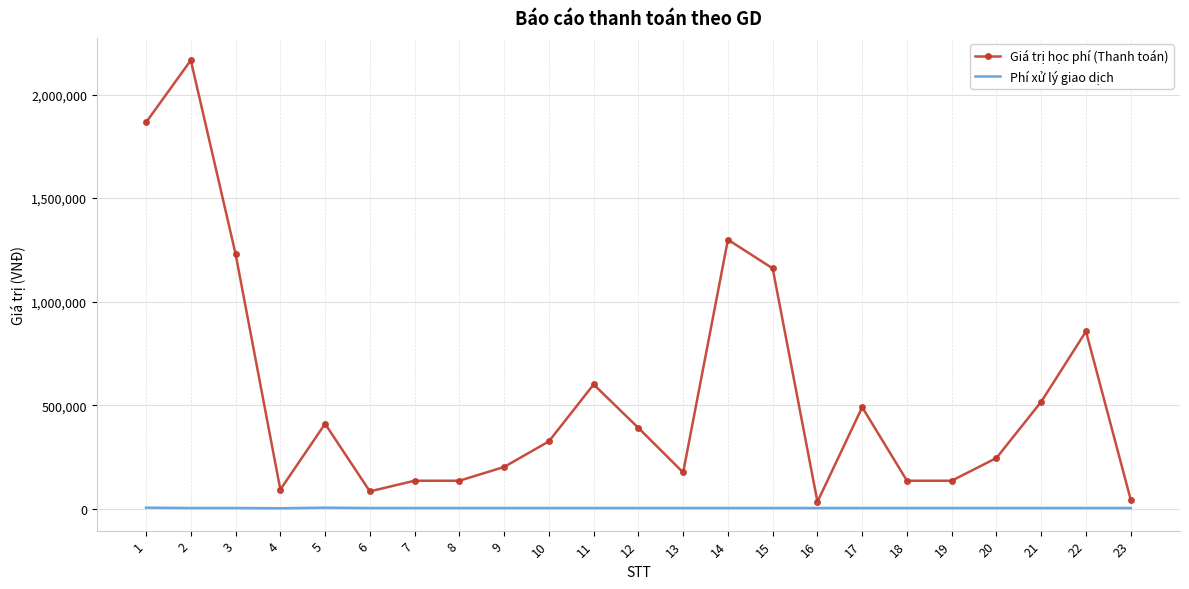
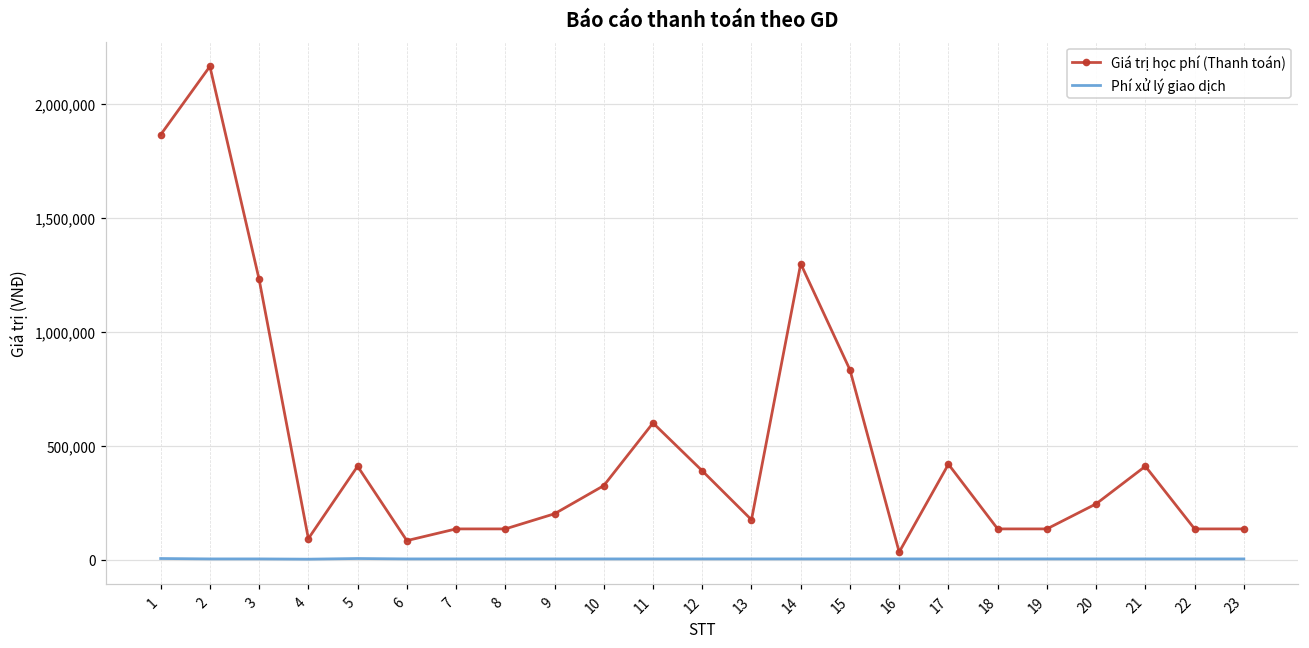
Giá trị học phí (Thanh toán), 15: 1,160,000 -> 830,000
Giá trị học phí (Thanh toán), 17: 490,000 -> 420,000
Giá trị học phí (Thanh toán), 21: 520,000 -> 410,000
Giá trị học phí (Thanh toán), 22: 860,000 -> 140,000
Giá trị học phí (Thanh toán), 23: 40,000 -> 140,000
